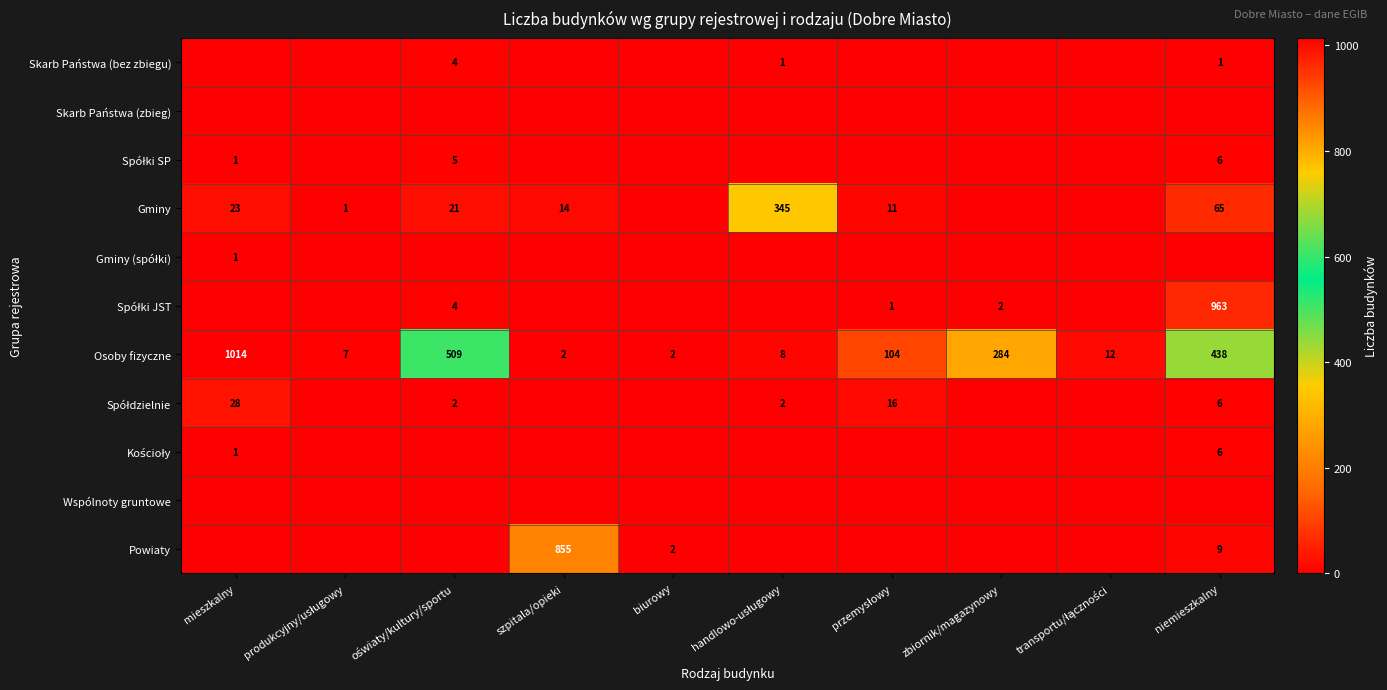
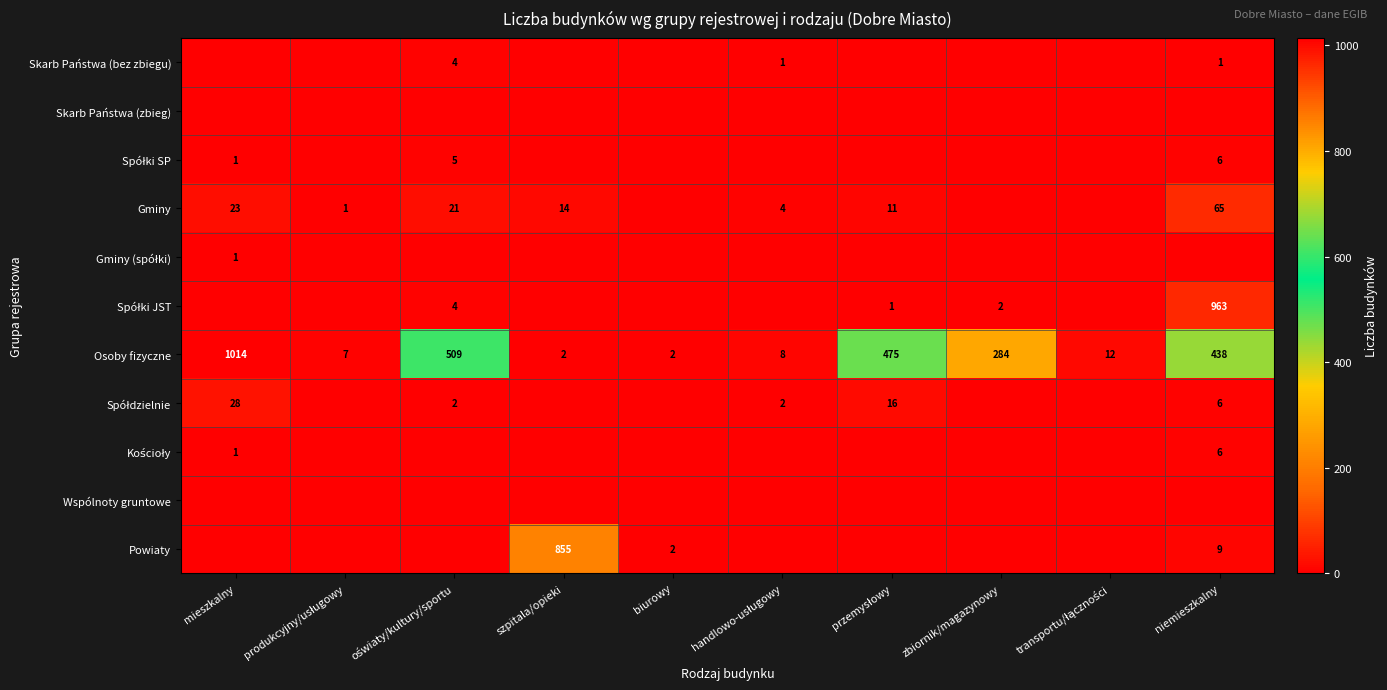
Gminy, handlowo-usługowy: 345 -> 4
Osoby fizyczne, przemysłowy: 104 -> 475
